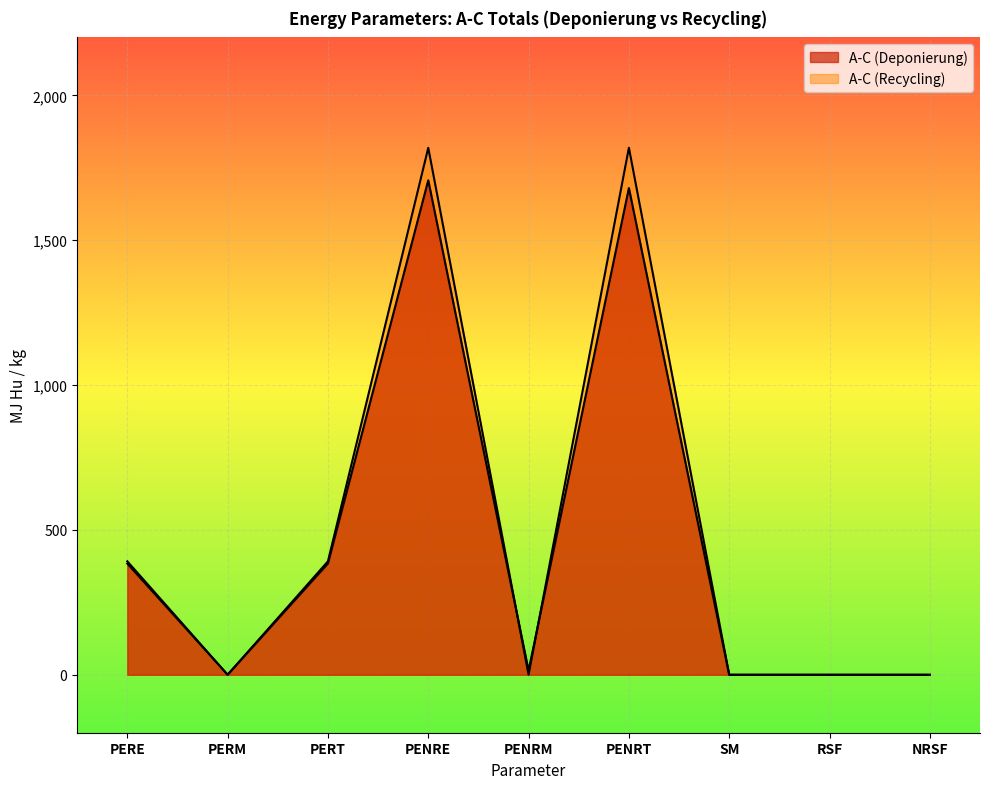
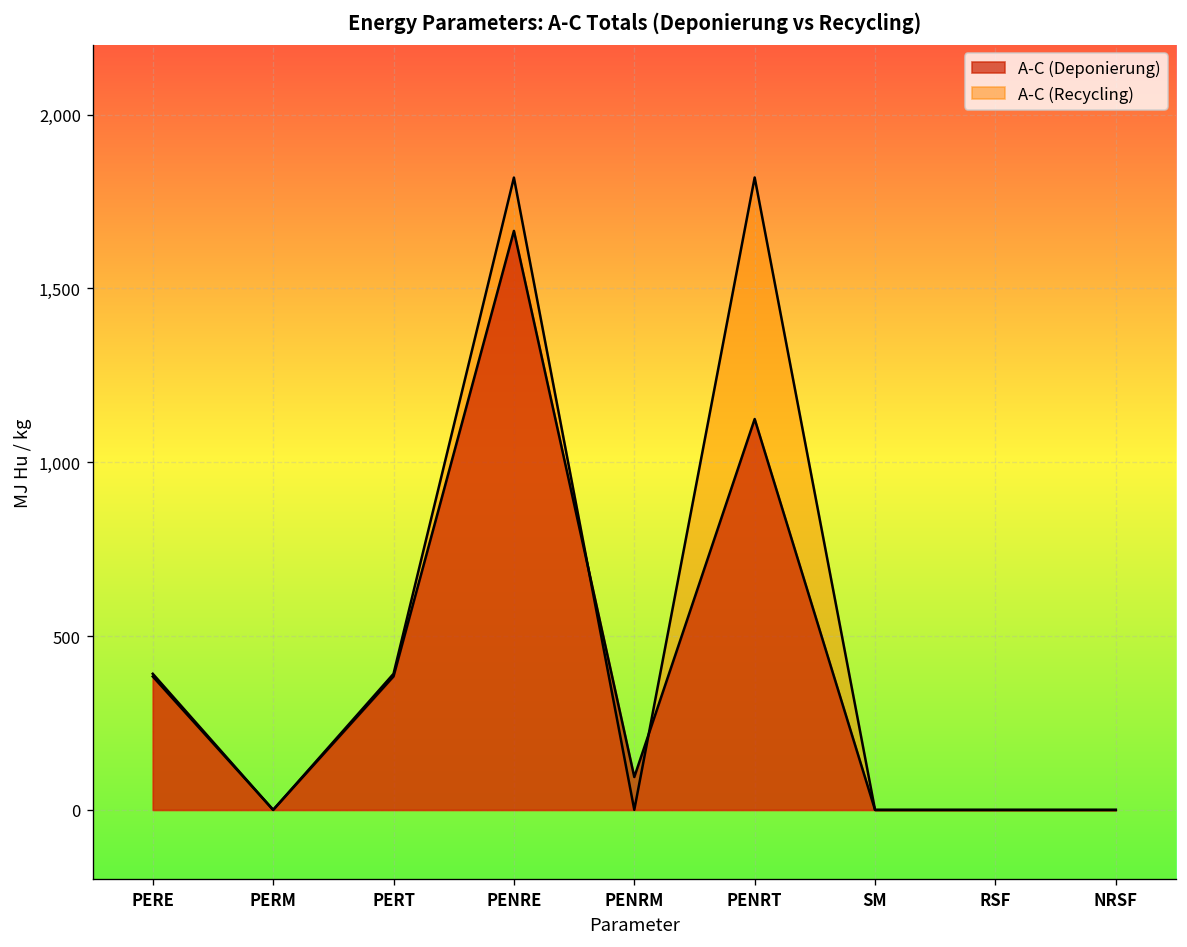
A-C (Deponierung), PENRE: 1,710 -> 1,670
A-C (Deponierung), PENRM: 10 -> 90
A-C (Deponierung), PENRT: 1,680 -> 1,120
